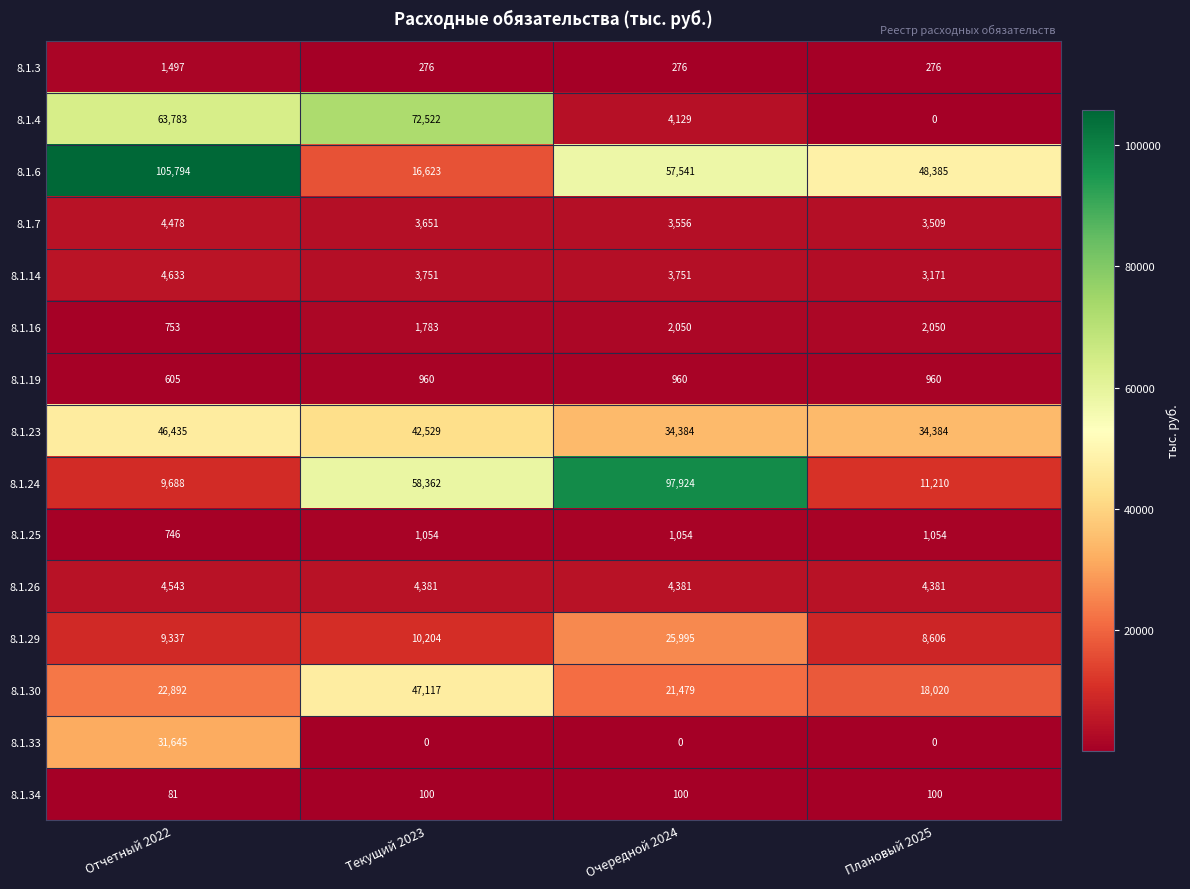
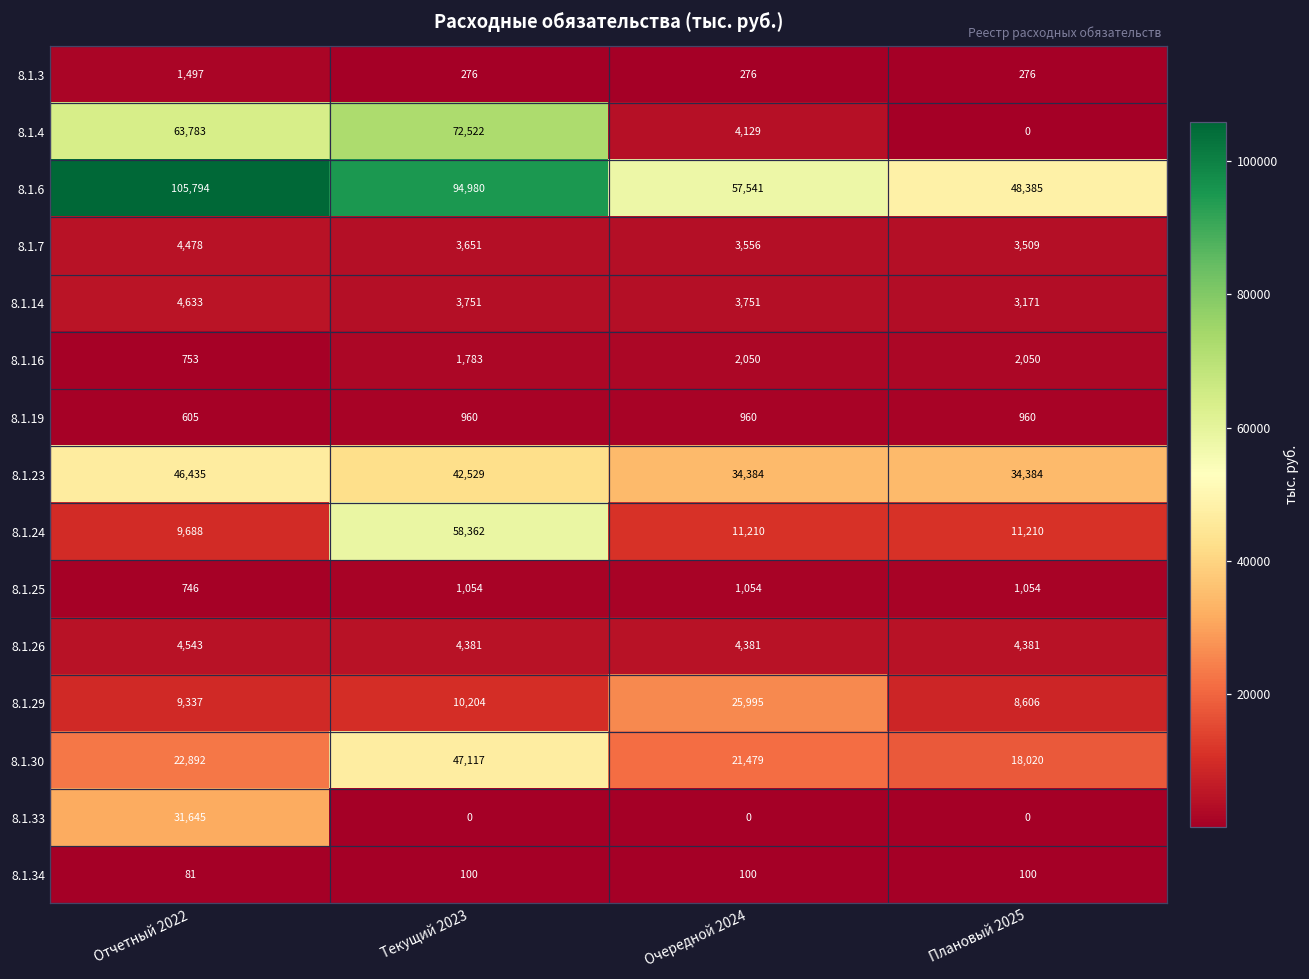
8.1.6, Текущий 2023: 16,623 -> 94,980
8.1.24, Очередной 2024: 97,924 -> 11,210
